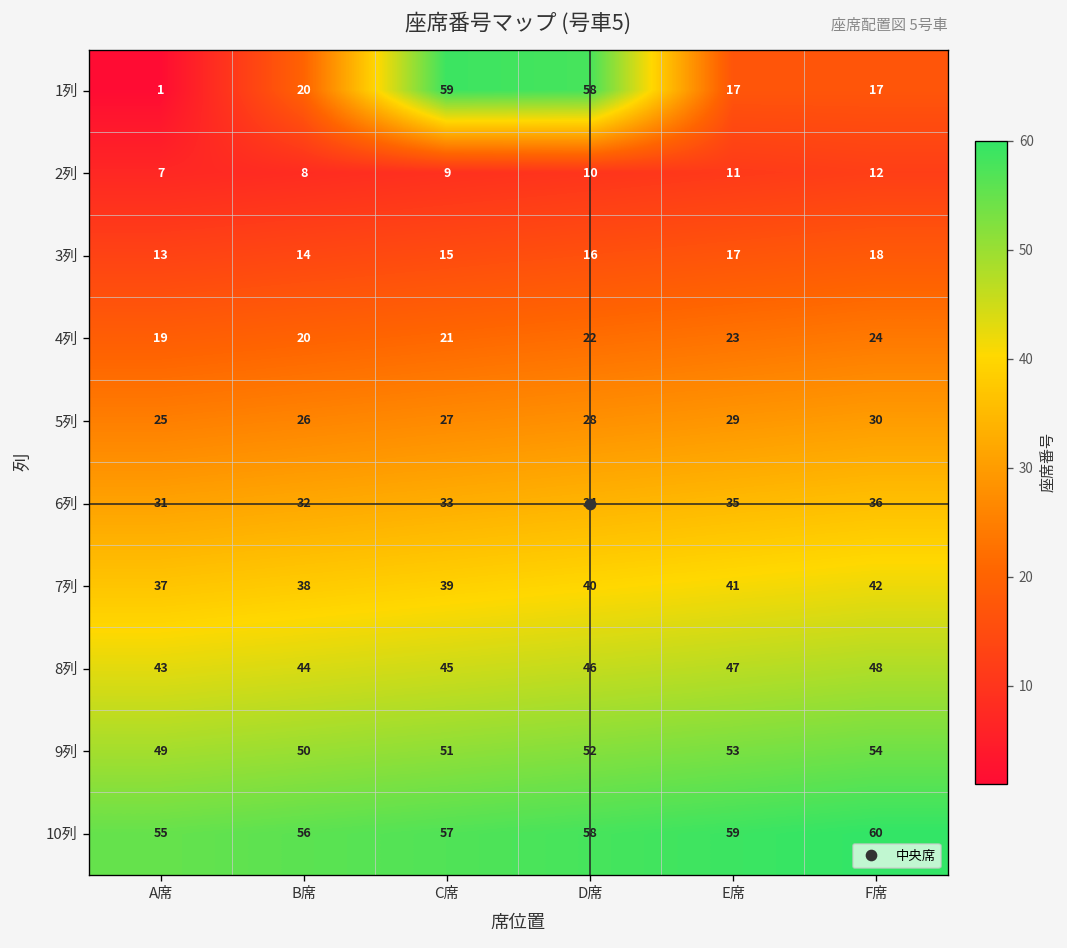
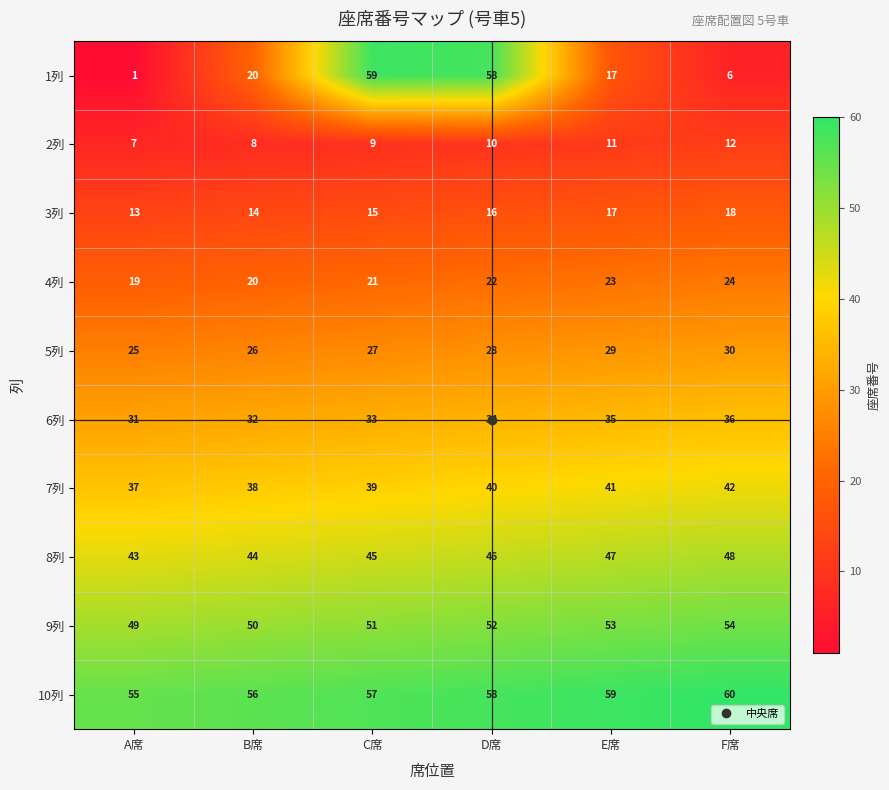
1列, F席: 17 -> 6
